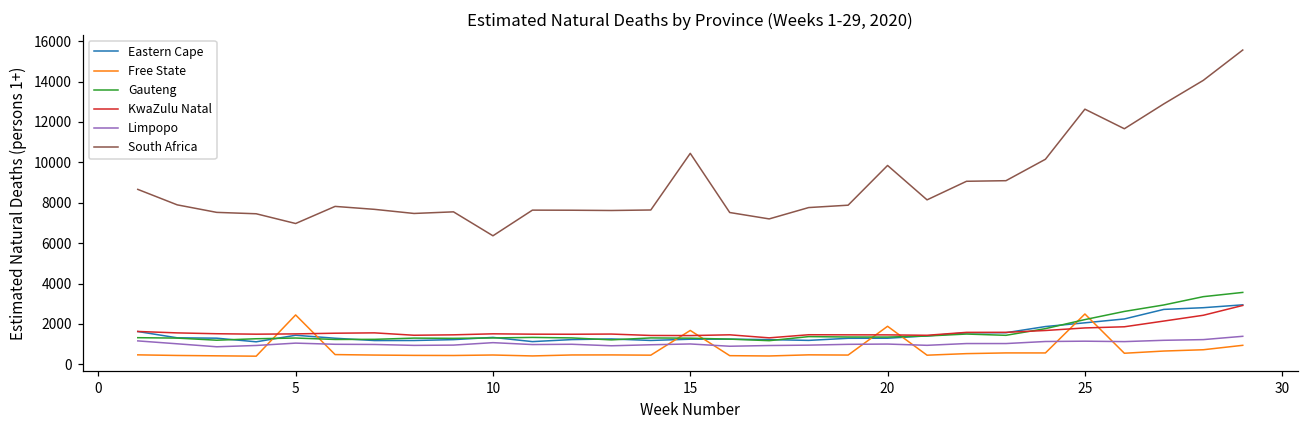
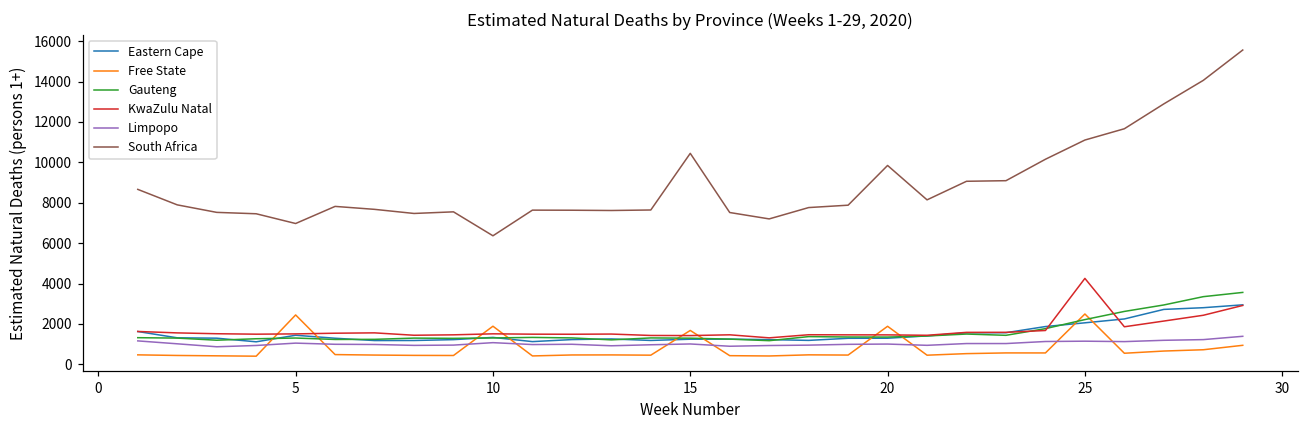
Free State, 10: 500 -> 1900
KwaZulu Natal, 25: 1800 -> 4300
South Africa, 25: 12600 -> 11100
